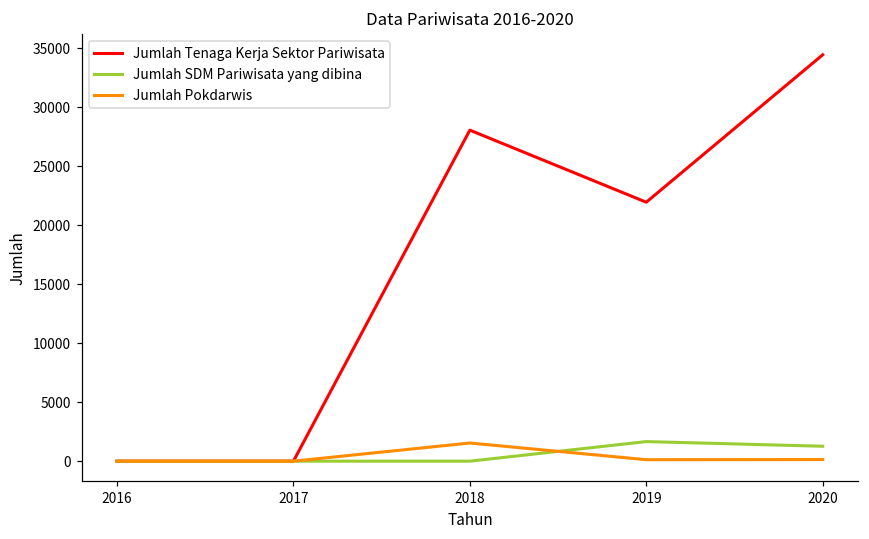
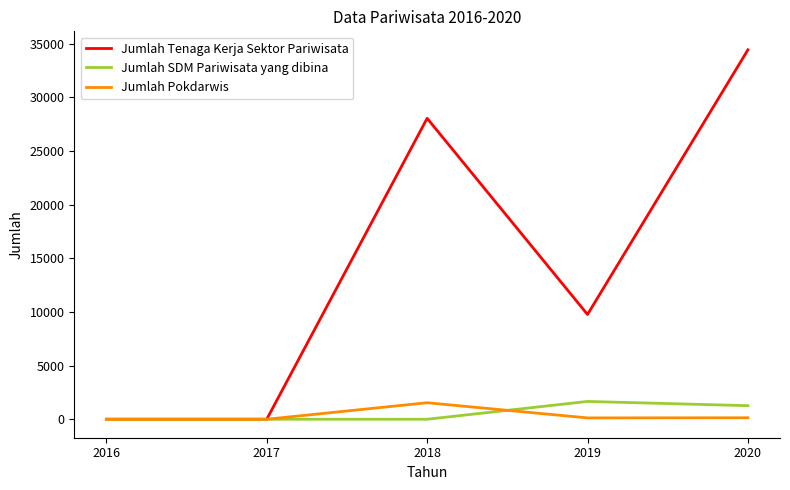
Jumlah Tenaga Kerja Sektor Pariwisata, 2019: 21900 -> 9800
